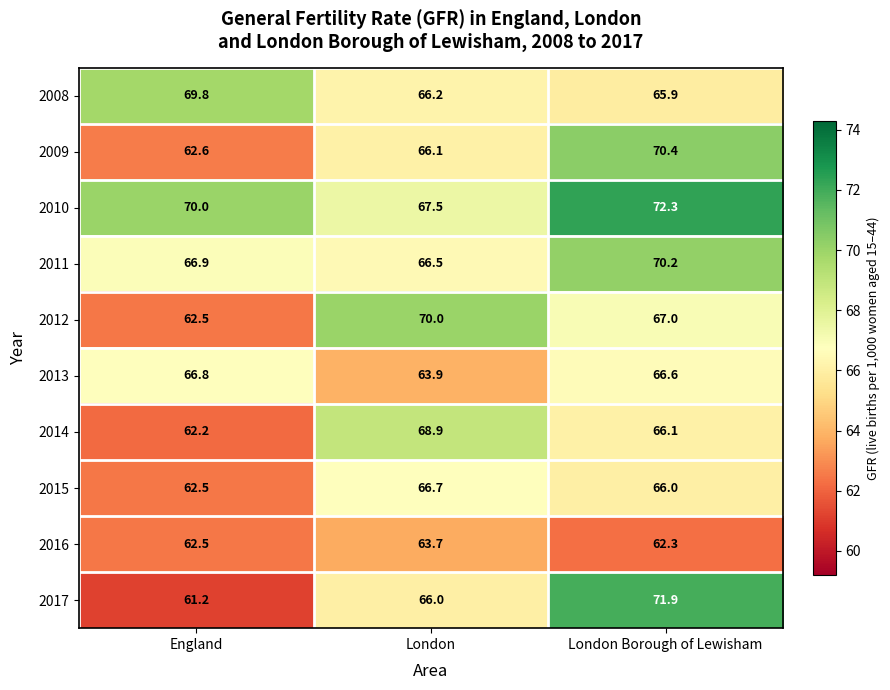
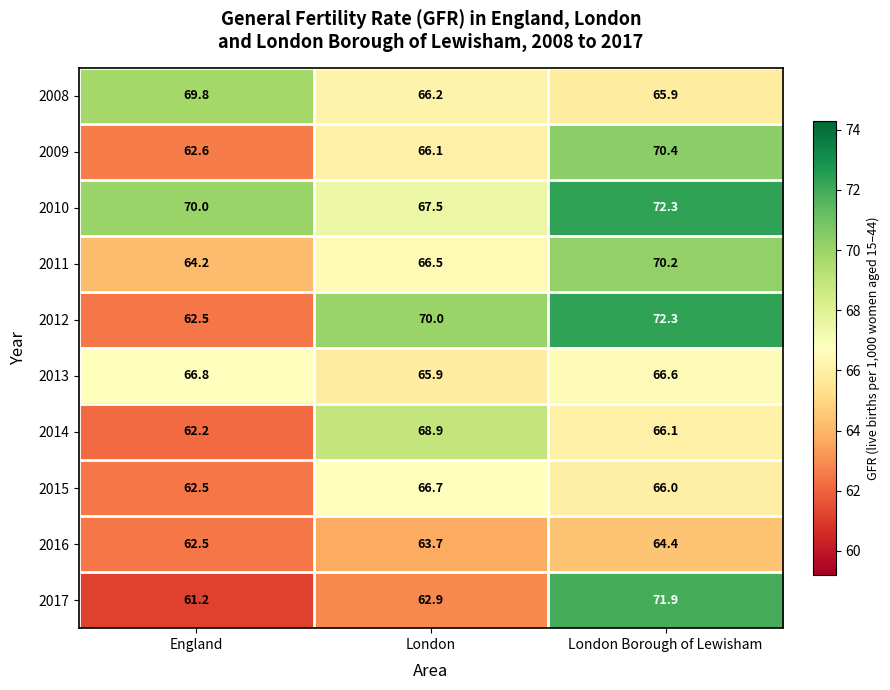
2011, England: 66.9 -> 64.2
2012, London Borough of Lewisham: 67.0 -> 72.3
2013, London: 63.9 -> 65.9
2016, London Borough of Lewisham: 62.3 -> 64.4
2017, London: 66.0 -> 62.9
